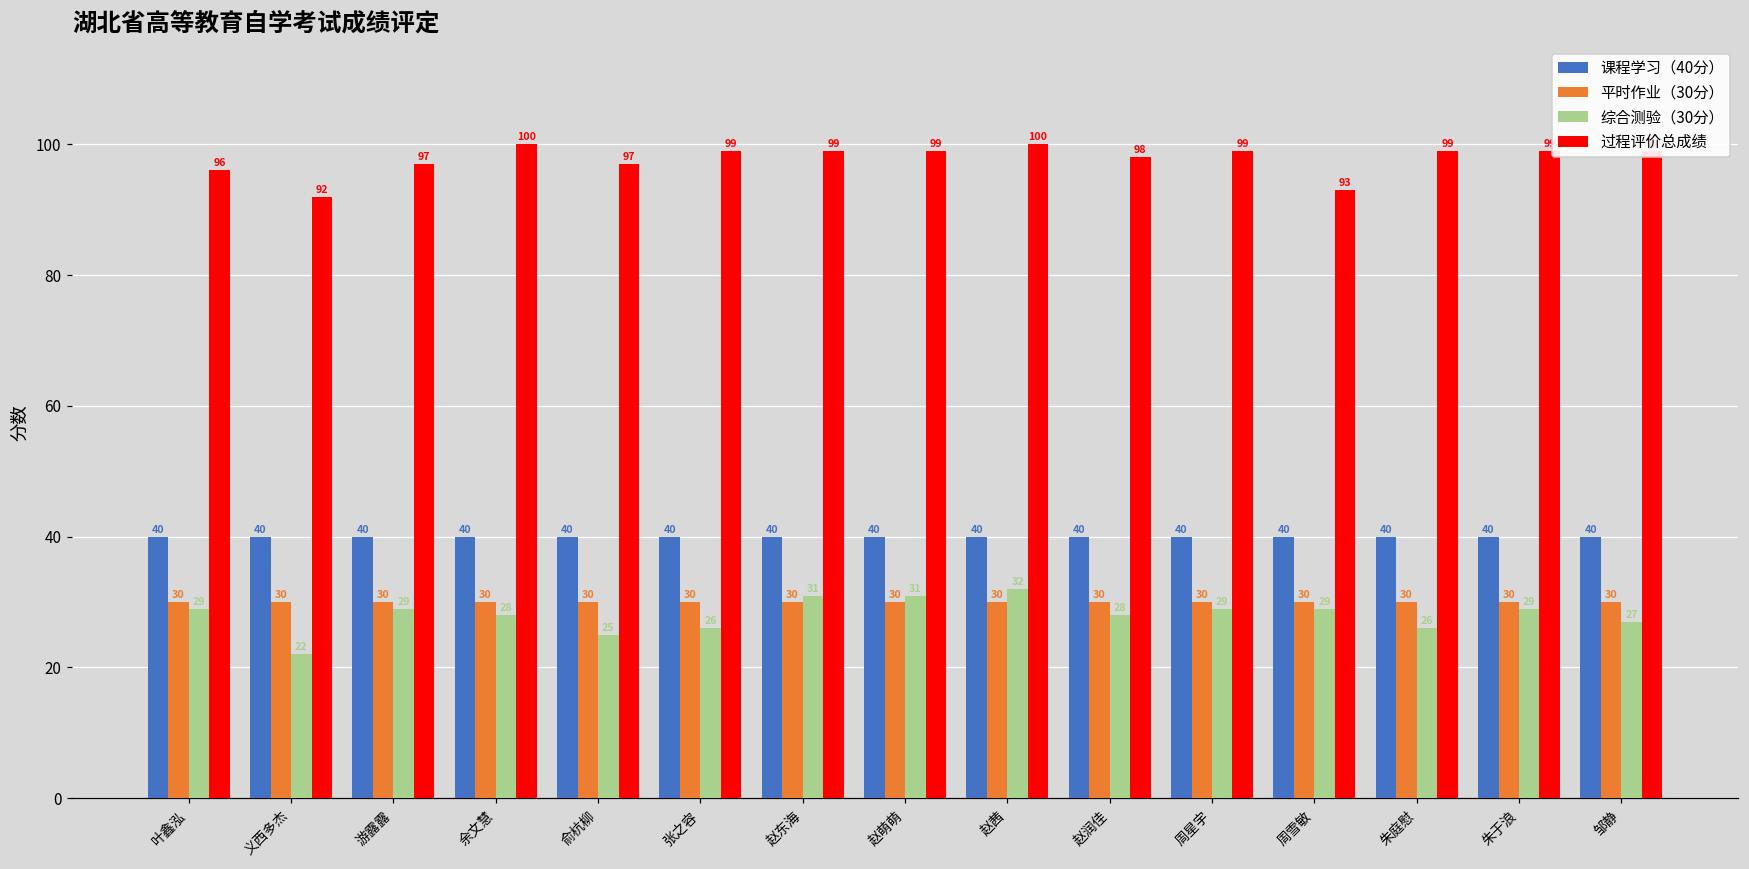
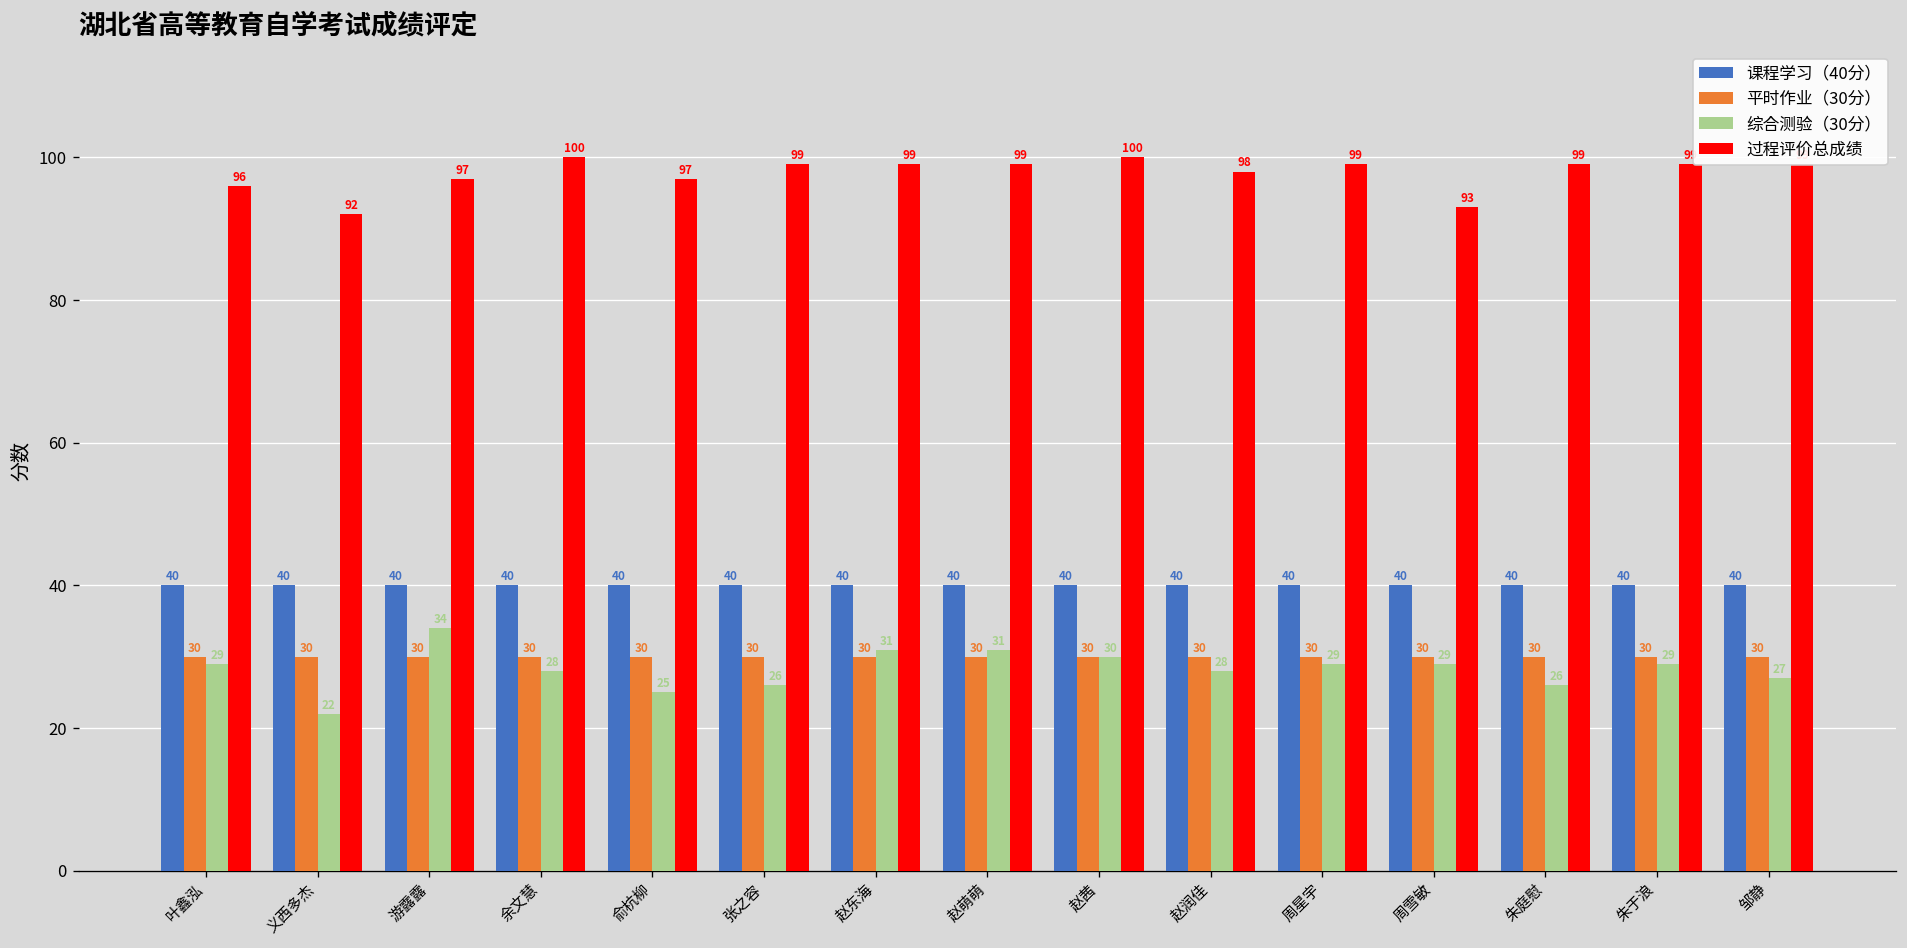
综合测验（30分）, 游露露: 29 -> 34
综合测验（30分）, 赵茜: 32 -> 30
